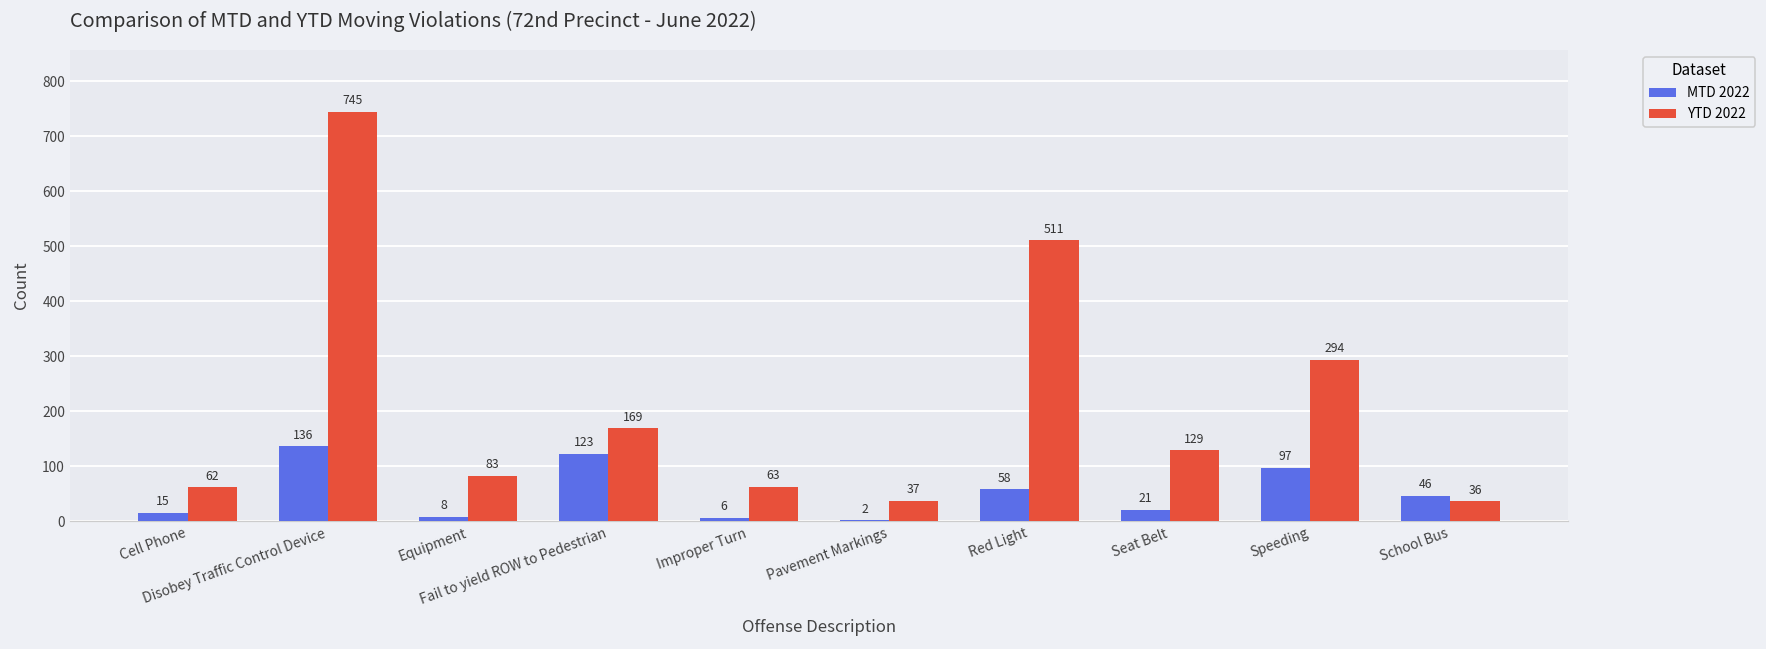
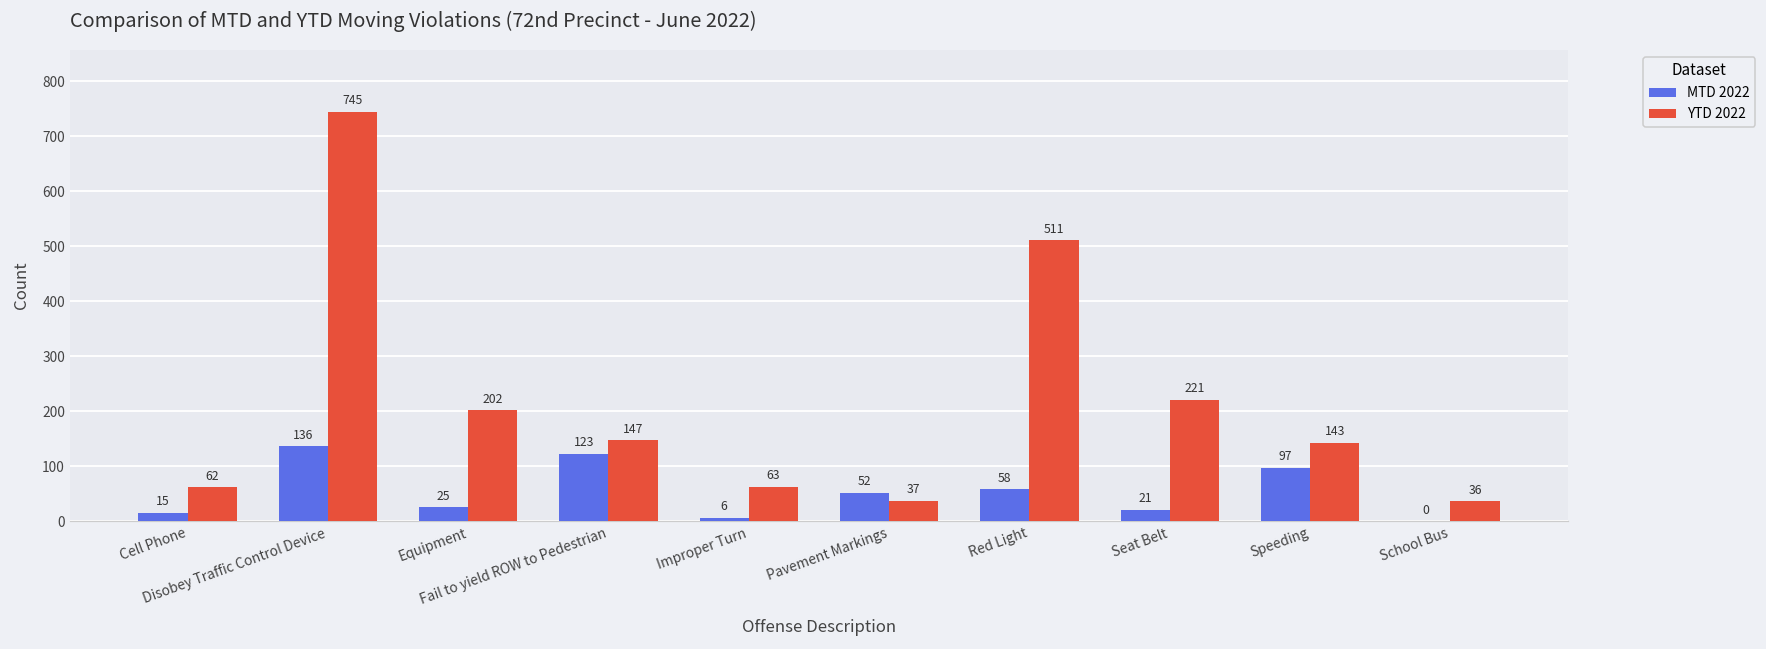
MTD 2022, Equipment: 8 -> 25
YTD 2022, Equipment: 83 -> 202
YTD 2022, Fail to yield ROW to Pedestrian: 169 -> 147
MTD 2022, Pavement Markings: 2 -> 52
YTD 2022, Seat Belt: 129 -> 221
YTD 2022, Speeding: 294 -> 143
MTD 2022, School Bus: 46 -> 0
